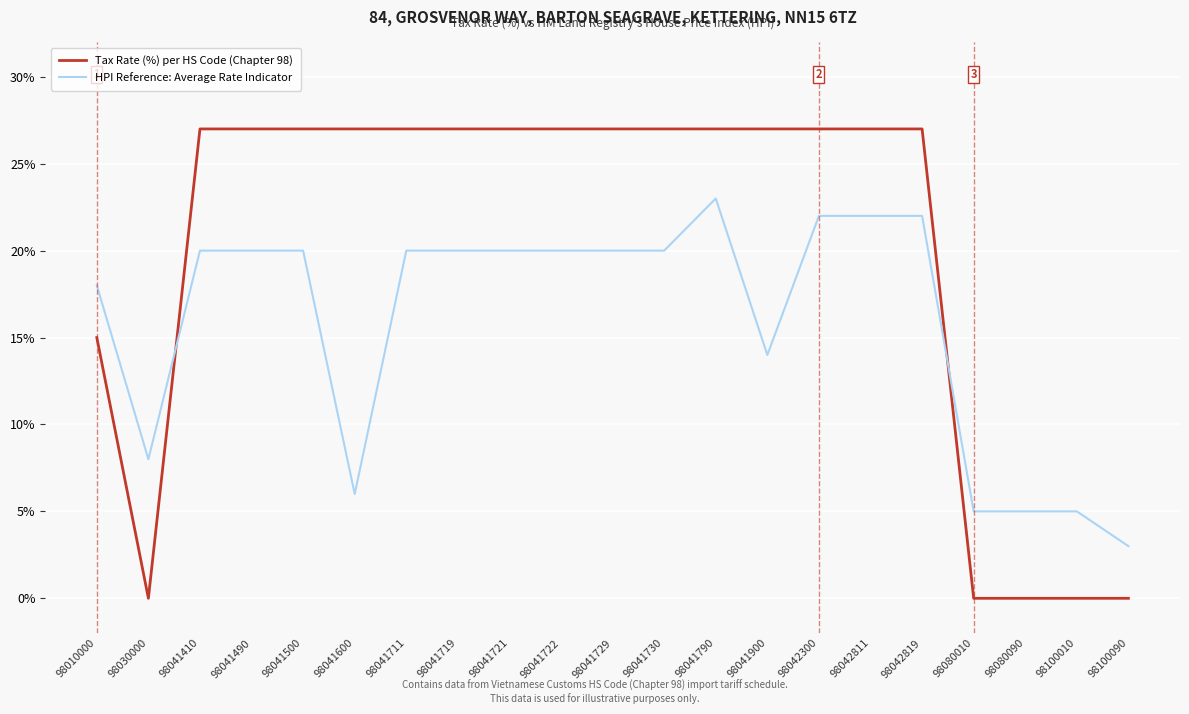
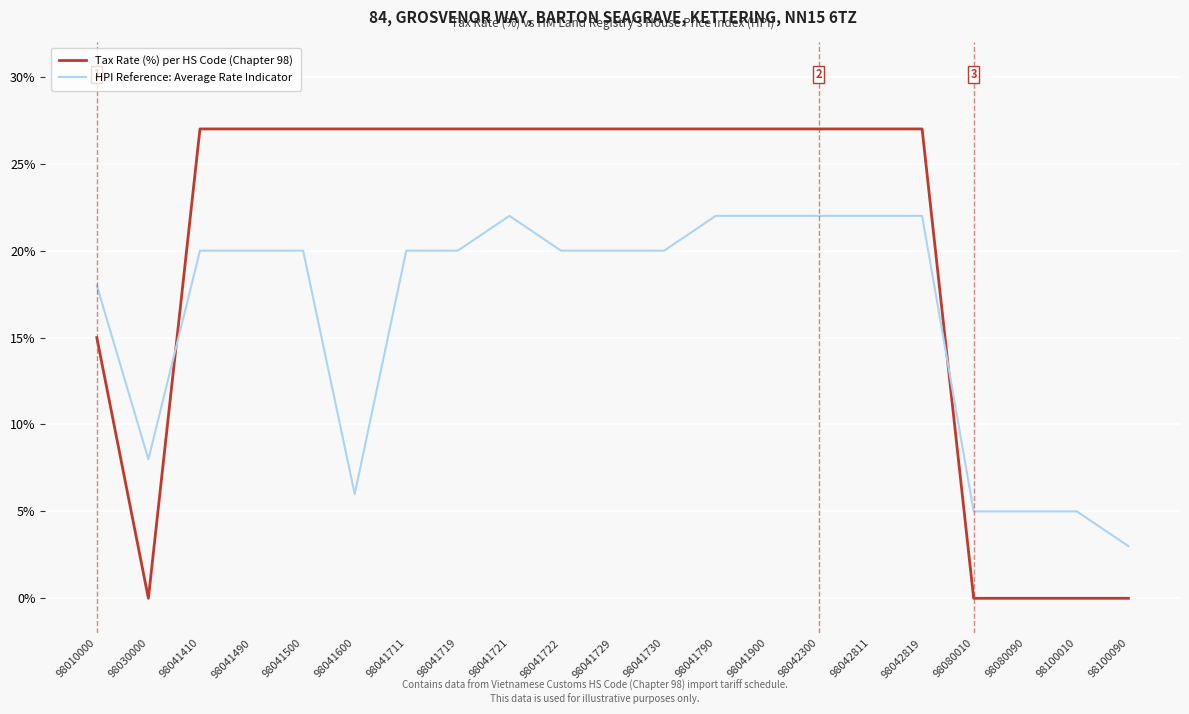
HPI Reference: Average Rate Indicator, 98041721: 20% -> 22%
HPI Reference: Average Rate Indicator, 98041790: 23% -> 22%
HPI Reference: Average Rate Indicator, 98041900: 14% -> 22%
